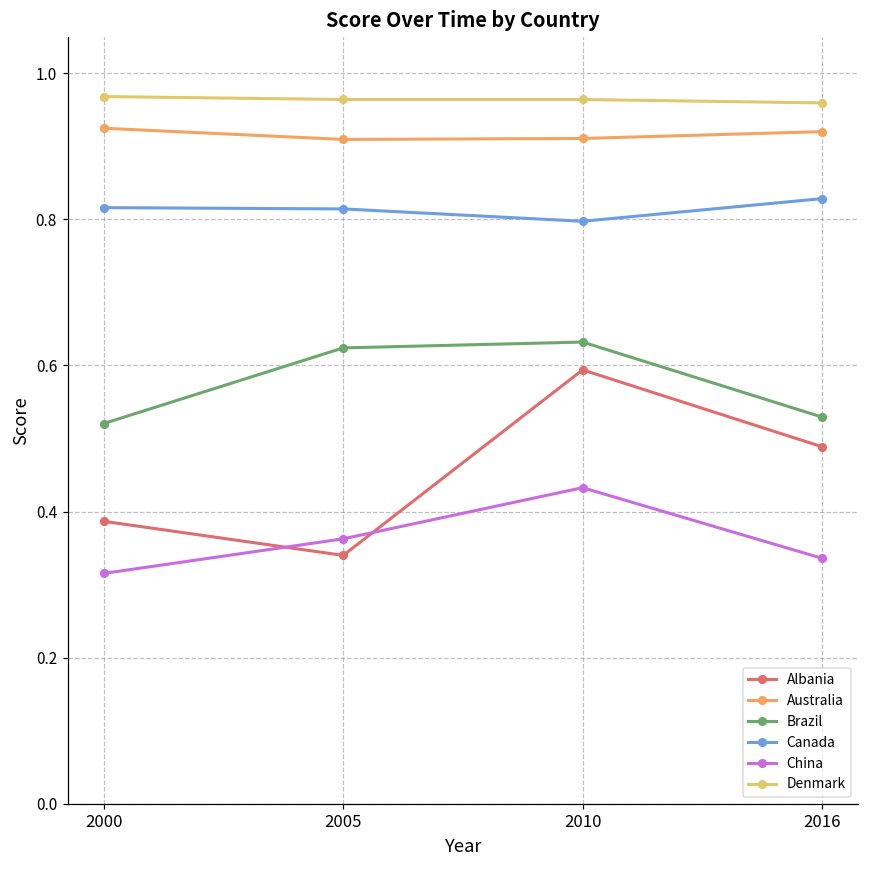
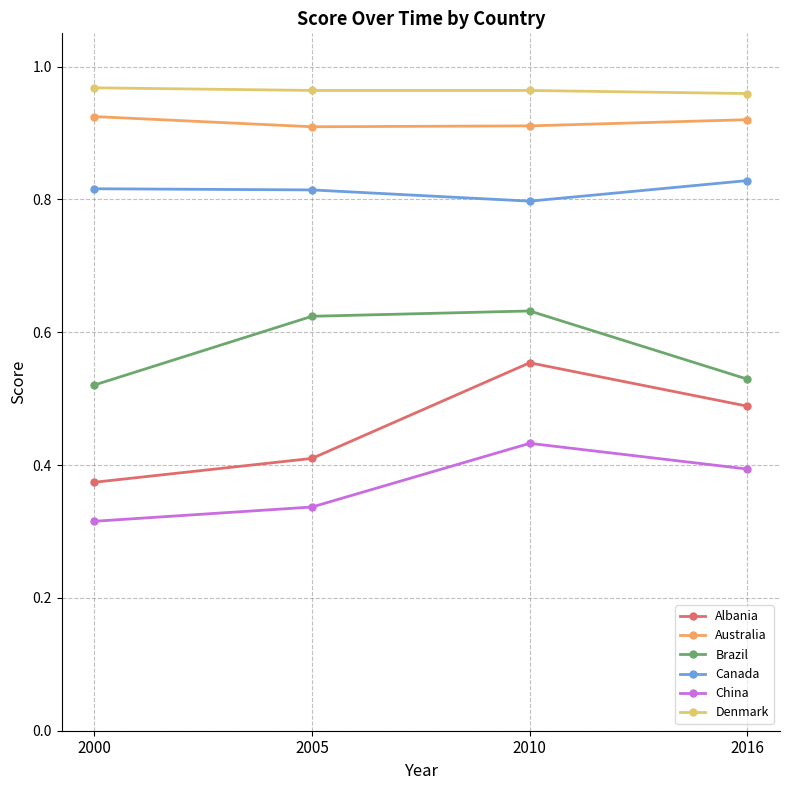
Albania, 2000: 0.39 -> 0.37
Albania, 2005: 0.34 -> 0.41
China, 2005: 0.36 -> 0.34
Albania, 2010: 0.59 -> 0.55
China, 2016: 0.34 -> 0.39
